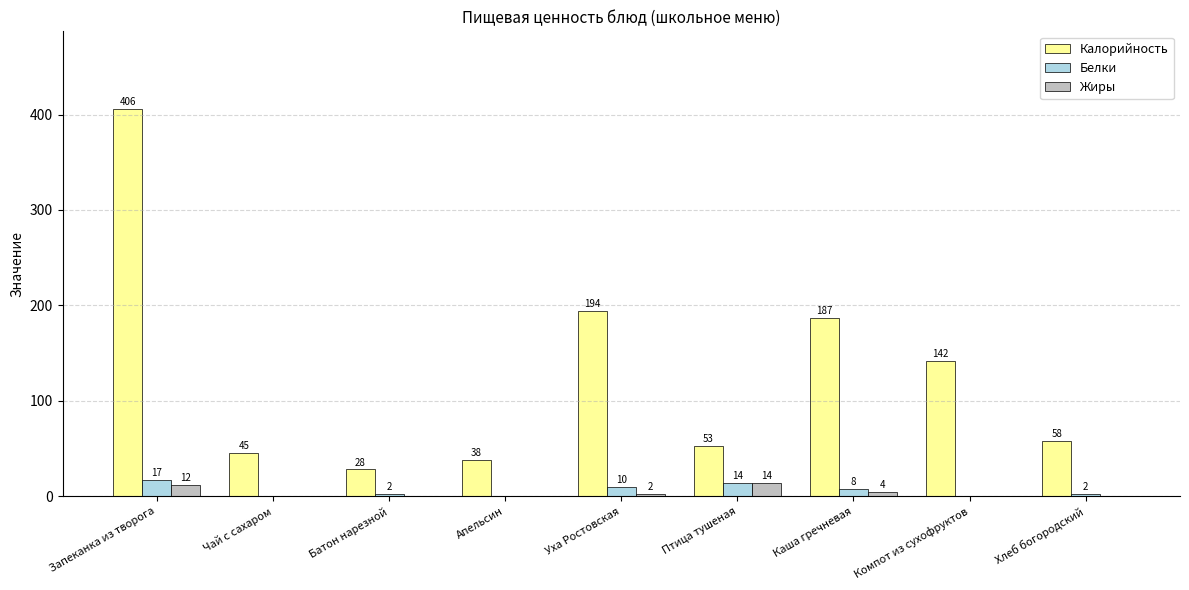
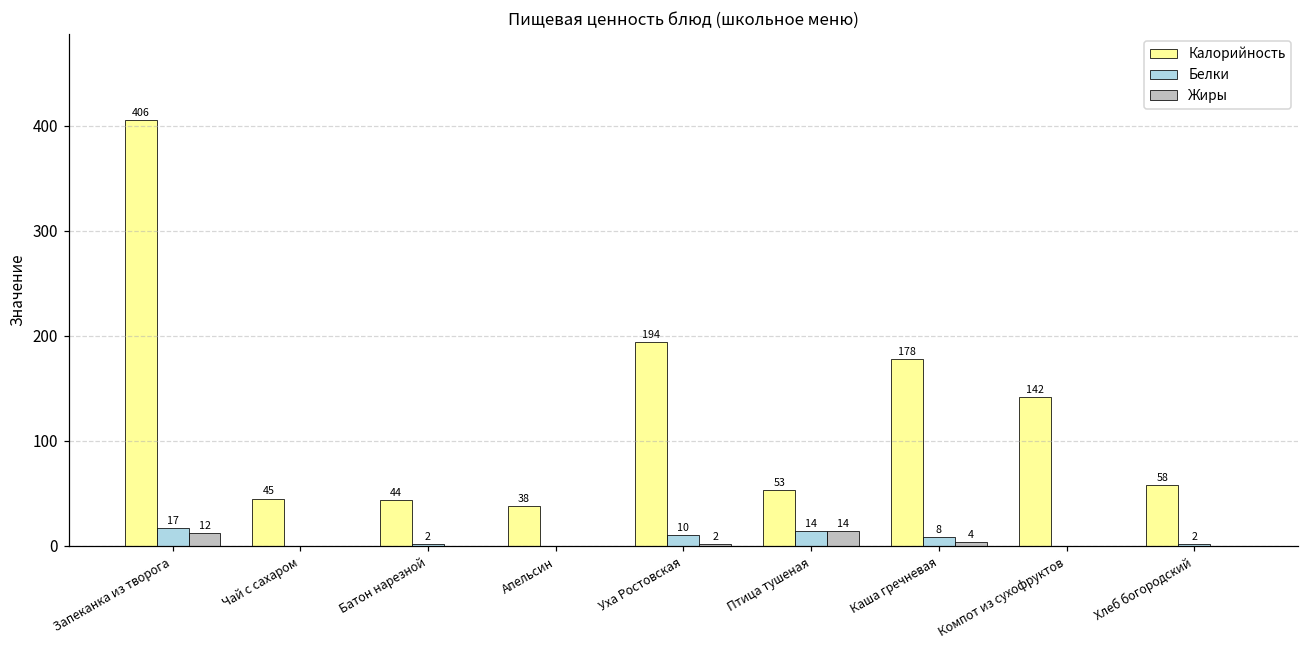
Калорийность, Батон нарезной: 28 -> 44
Калорийность, Каша гречневая: 187 -> 178
